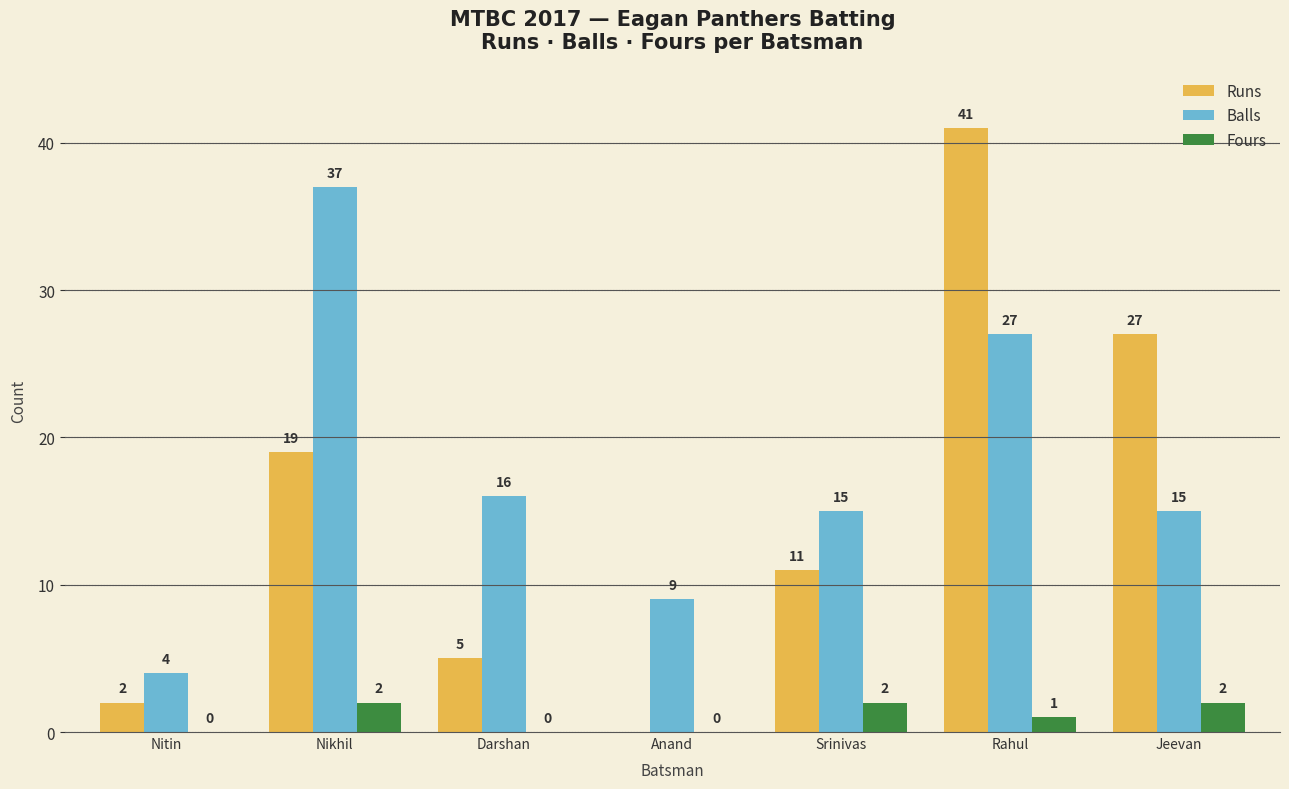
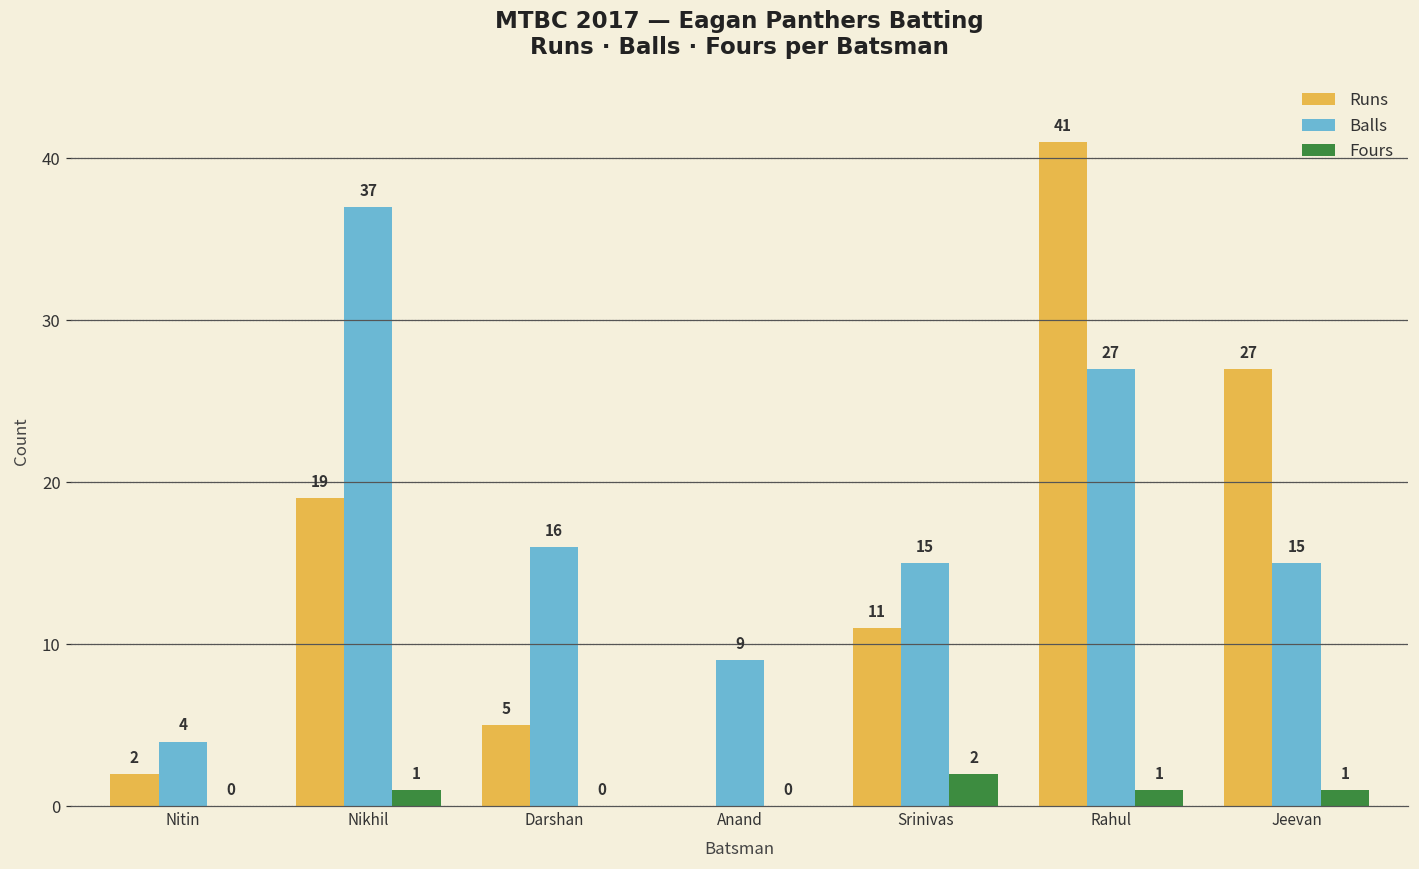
Fours, Nikhil: 2 -> 1
Fours, Jeevan: 2 -> 1
